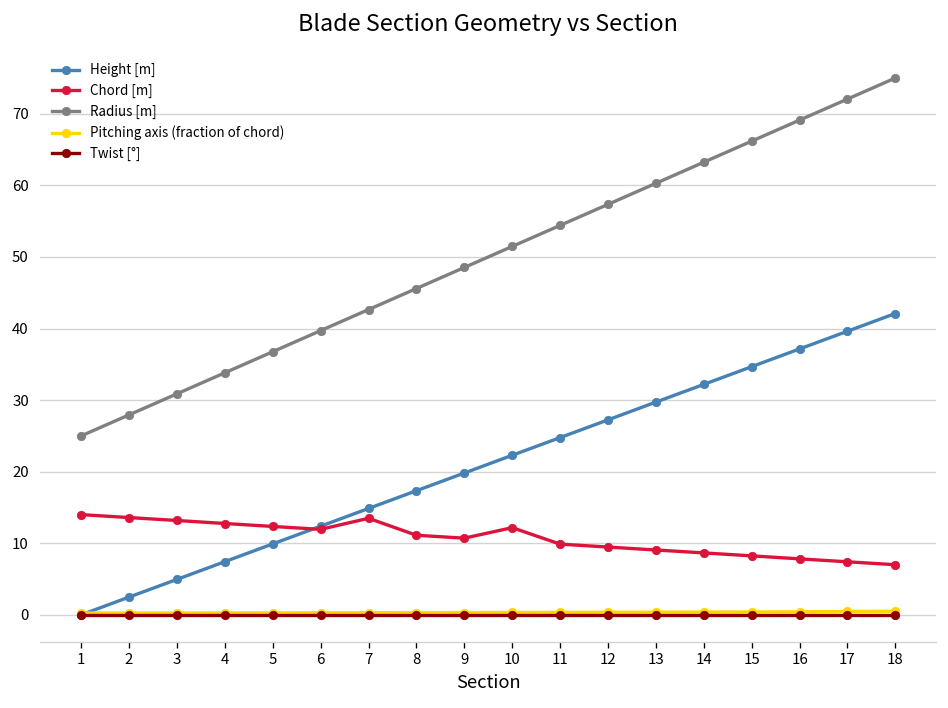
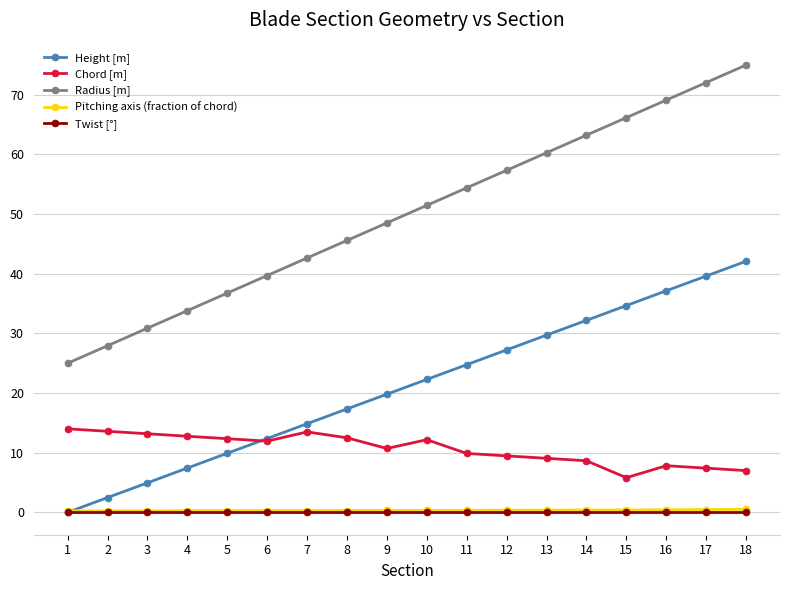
Chord [m], 8: 11 -> 13
Chord [m], 15: 8 -> 6
